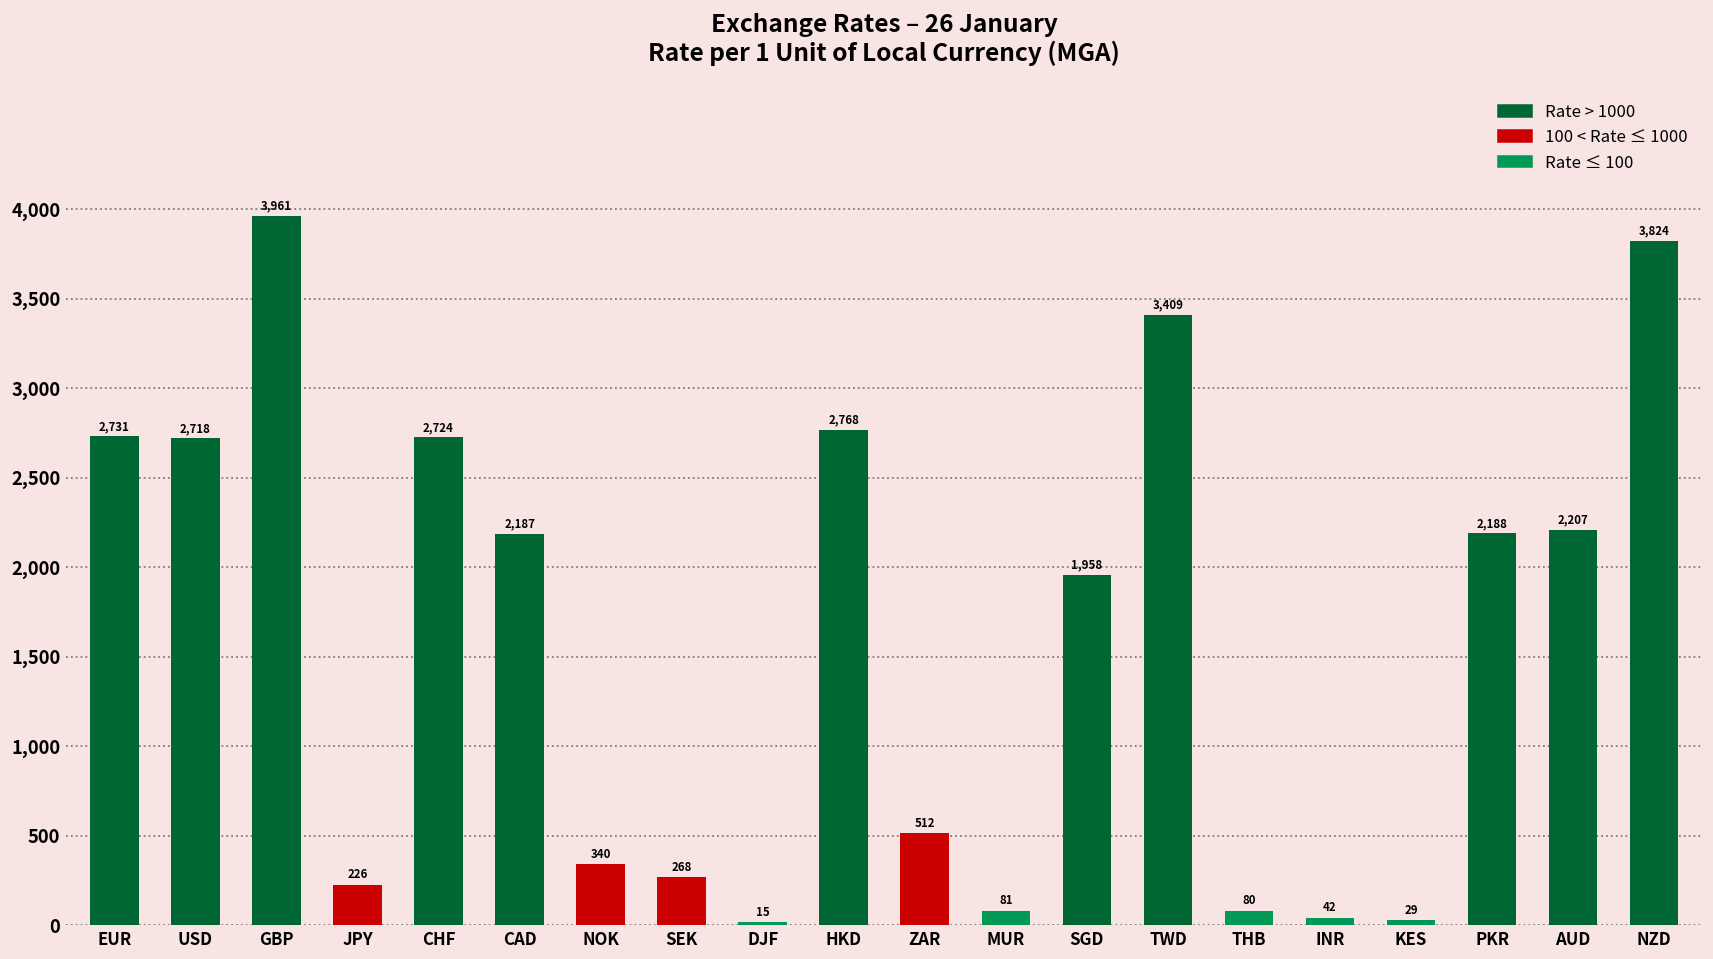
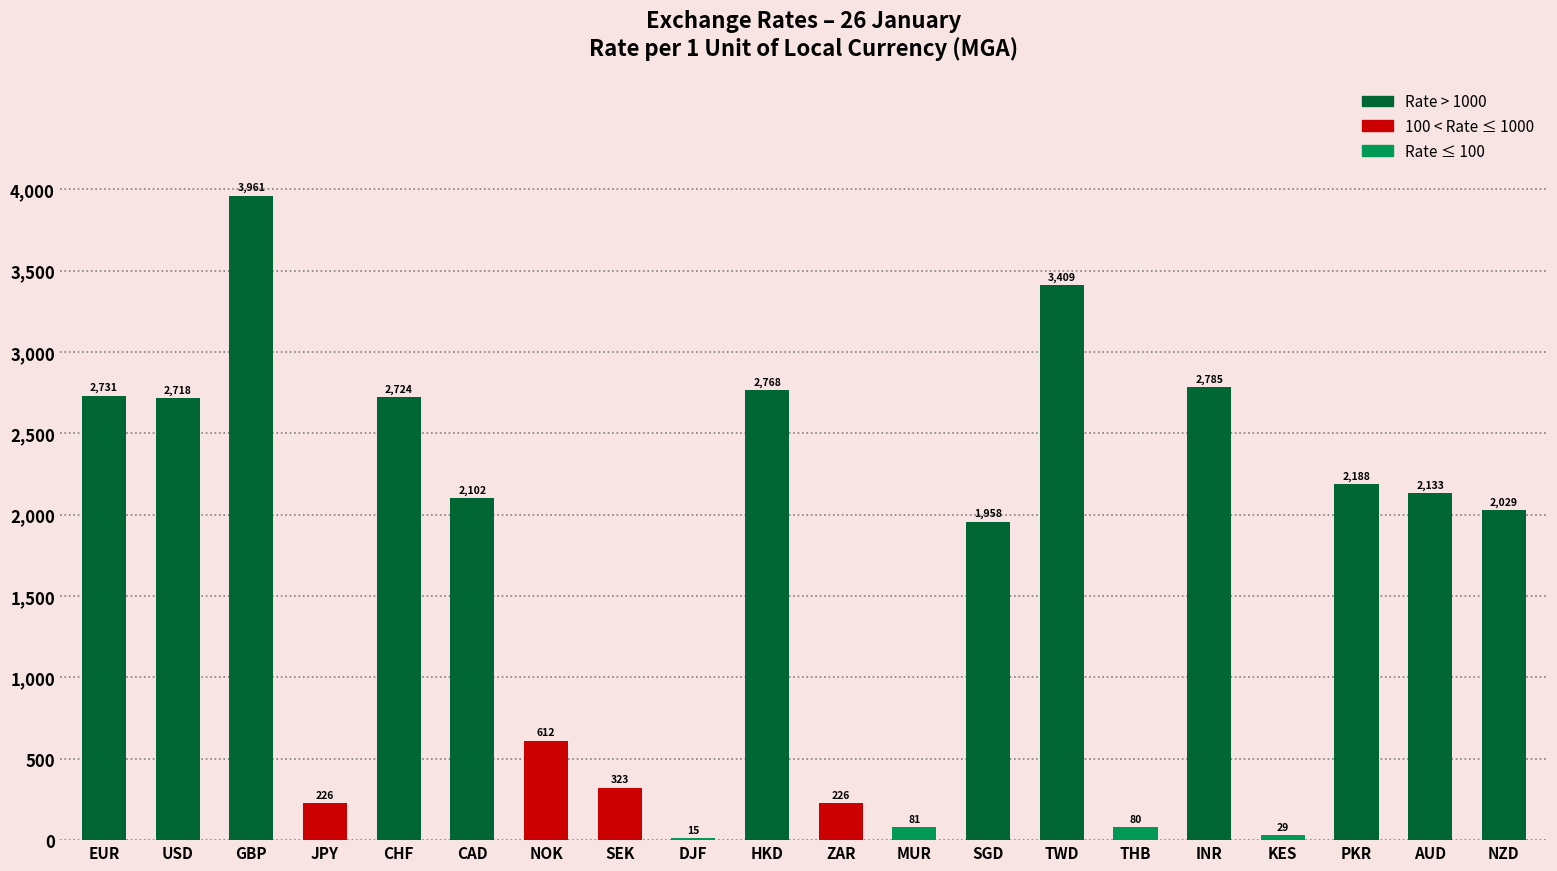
CAD: 2,187 -> 2,102
NOK: 340 -> 612
SEK: 268 -> 323
ZAR: 512 -> 226
INR: 42 -> 2,785
AUD: 2,207 -> 2,133
NZD: 3,824 -> 2,029
